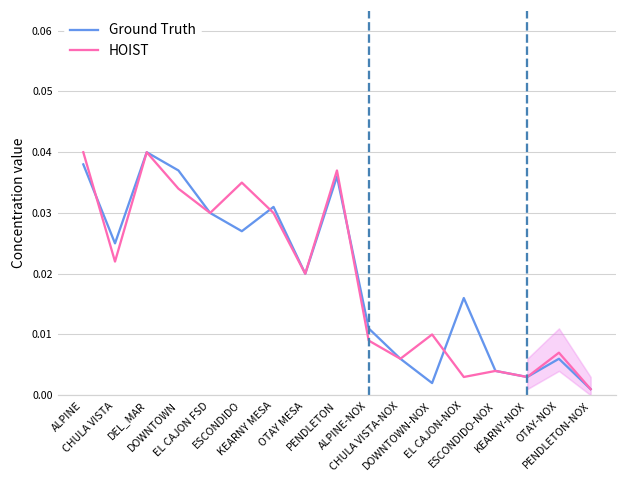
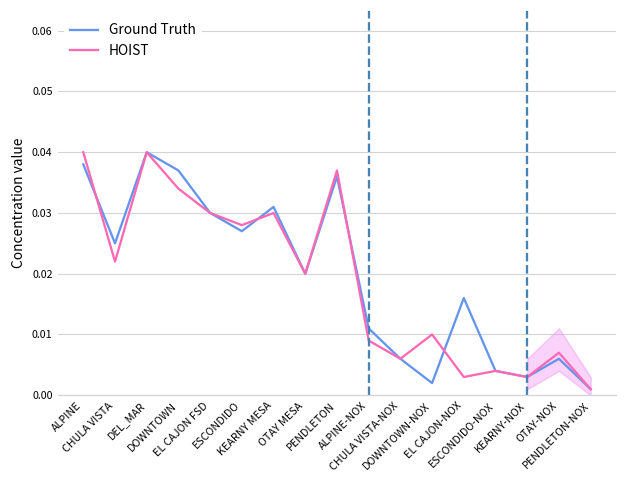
HOIST, ESCONDIDO: 0.035 -> 0.028
